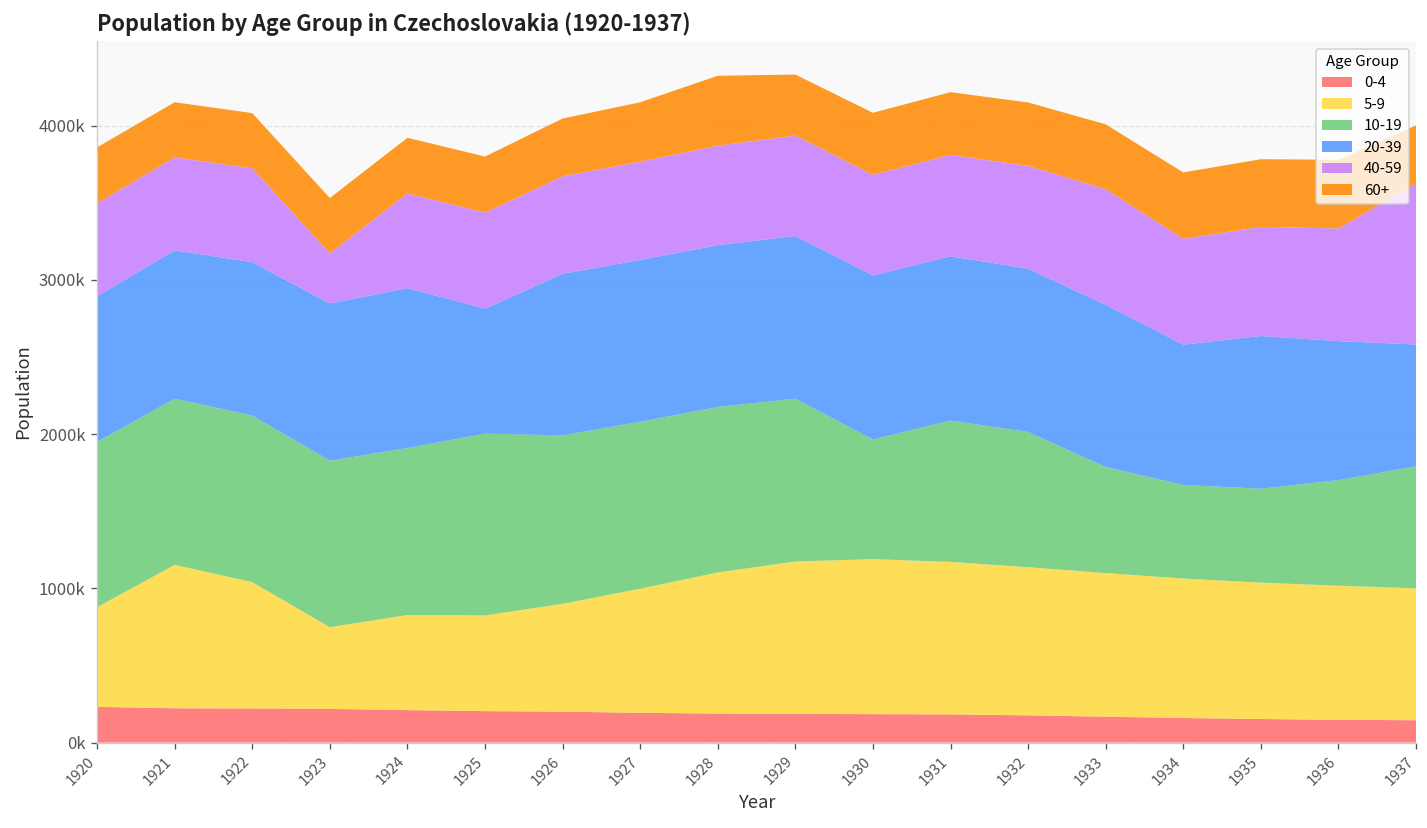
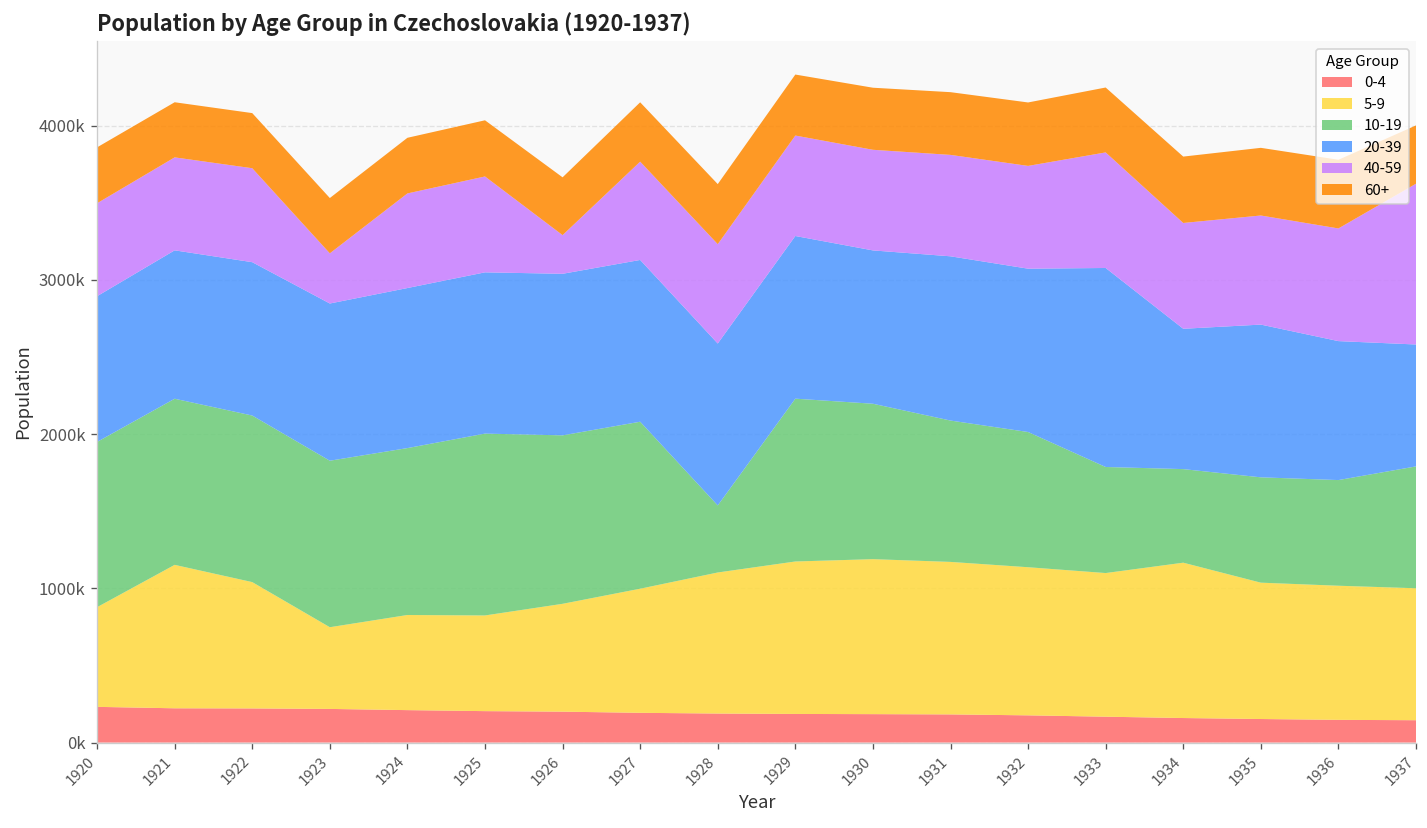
20-39, 1925: 810000 -> 1050000
40-59, 1926: 630000 -> 250000
10-19, 1928: 1070000 -> 430000
60+, 1928: 450000 -> 390000
10-19, 1930: 780000 -> 1010000
20-39, 1930: 1060000 -> 990000
20-39, 1933: 1050000 -> 1290000
5-9, 1934: 900000 -> 1010000
10-19, 1935: 610000 -> 680000
